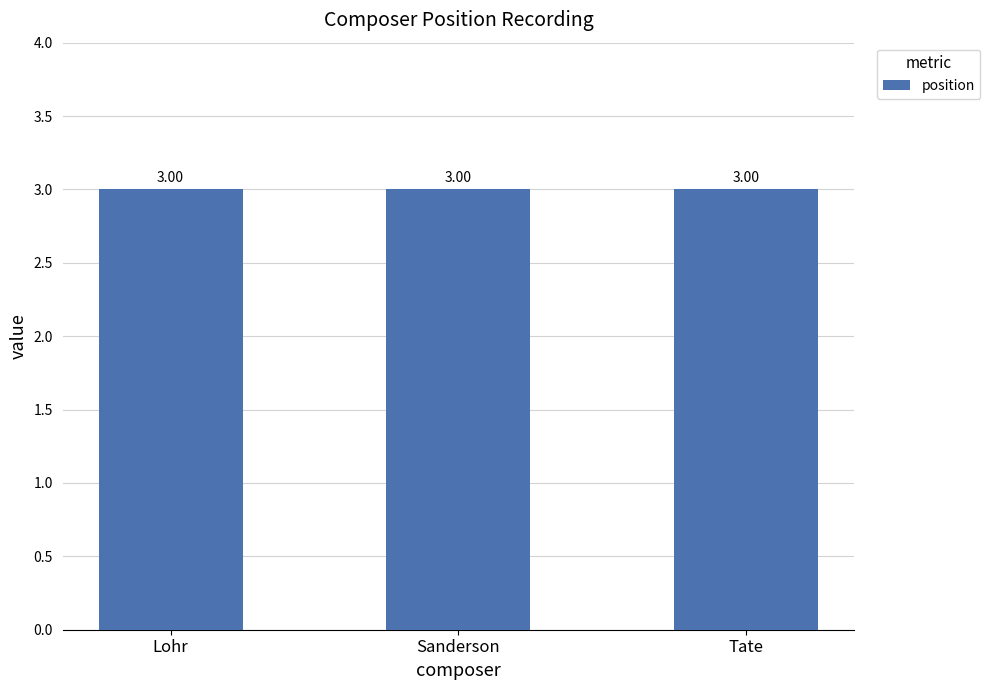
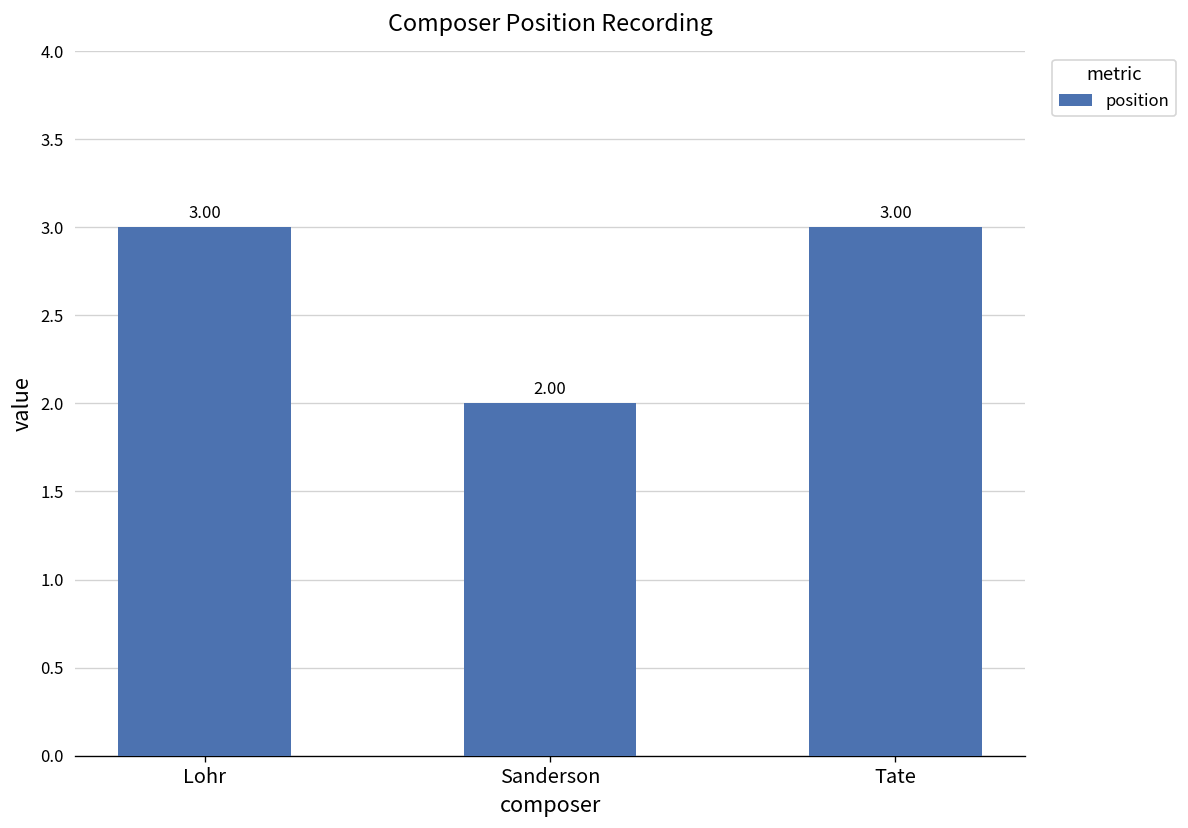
Sanderson: 3.00 -> 2.00
